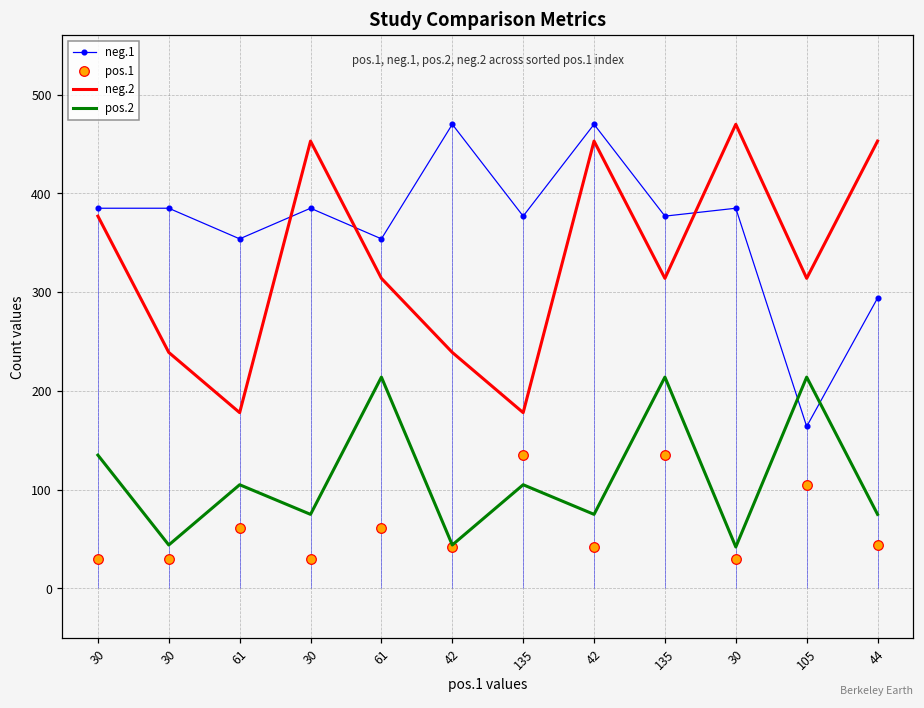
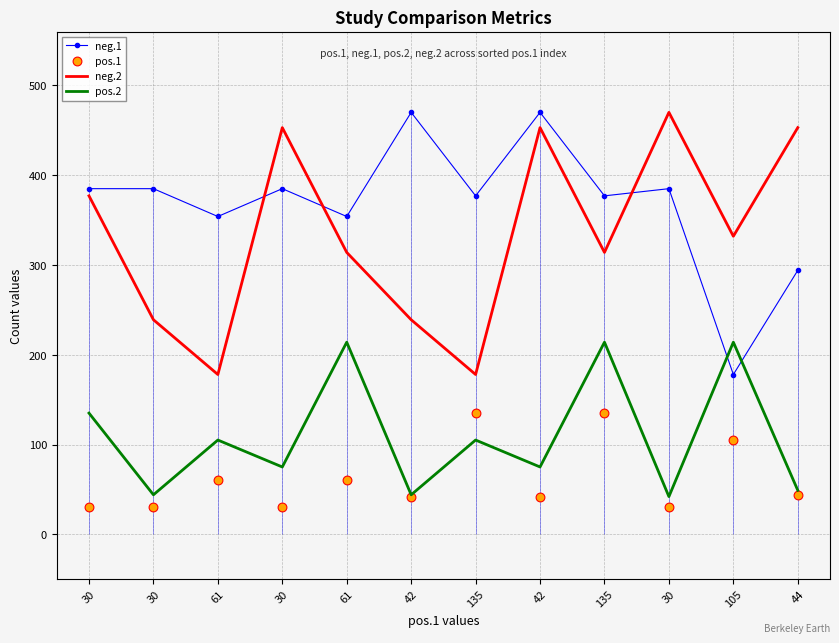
neg.1, 105: 160 -> 180
neg.2, 105: 310 -> 330
pos.2, 44: 80 -> 50
